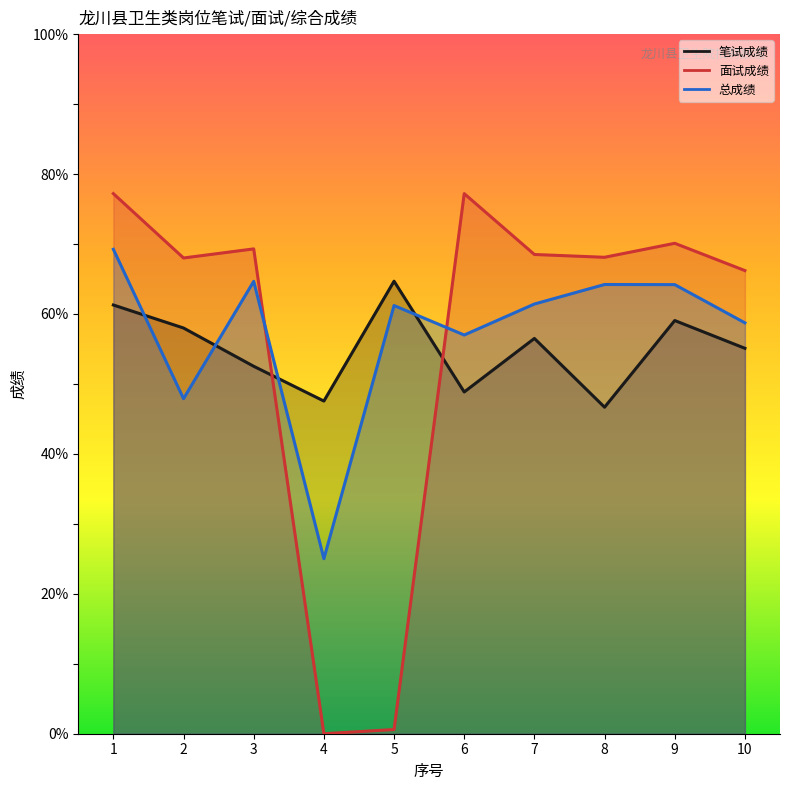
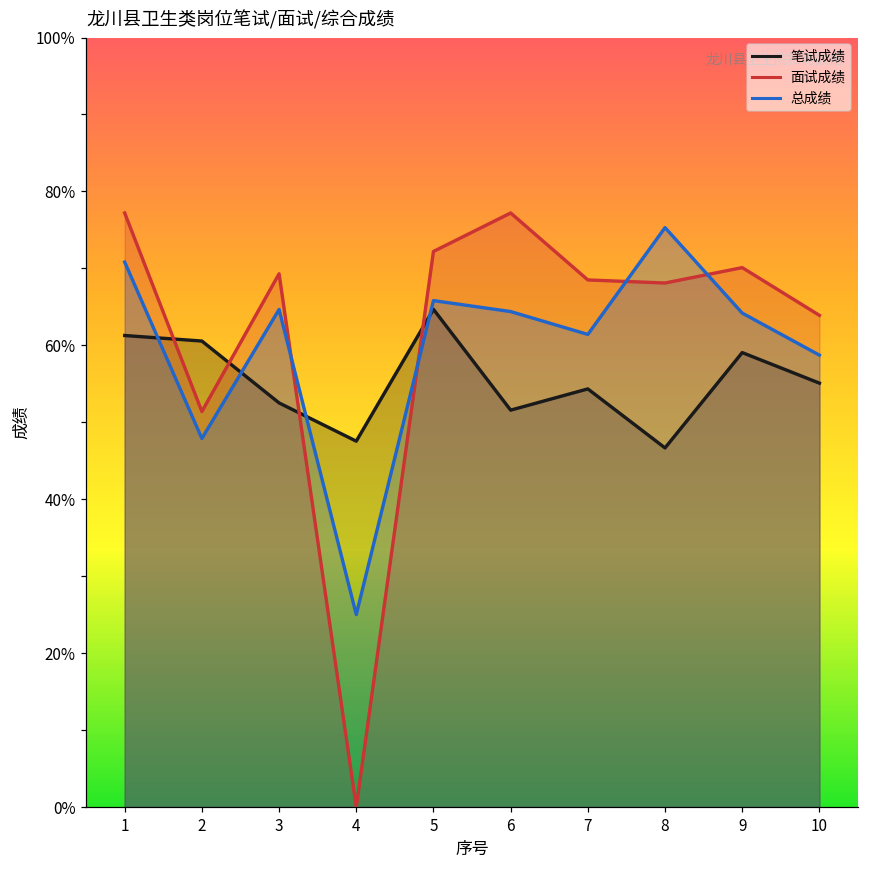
总成绩, 1: 69% -> 71%
笔试成绩, 2: 58% -> 61%
面试成绩, 2: 68% -> 51%
面试成绩, 5: 1% -> 72%
总成绩, 5: 61% -> 66%
笔试成绩, 6: 49% -> 52%
总成绩, 6: 57% -> 64%
笔试成绩, 7: 57% -> 54%
总成绩, 8: 64% -> 75%
面试成绩, 10: 66% -> 64%
